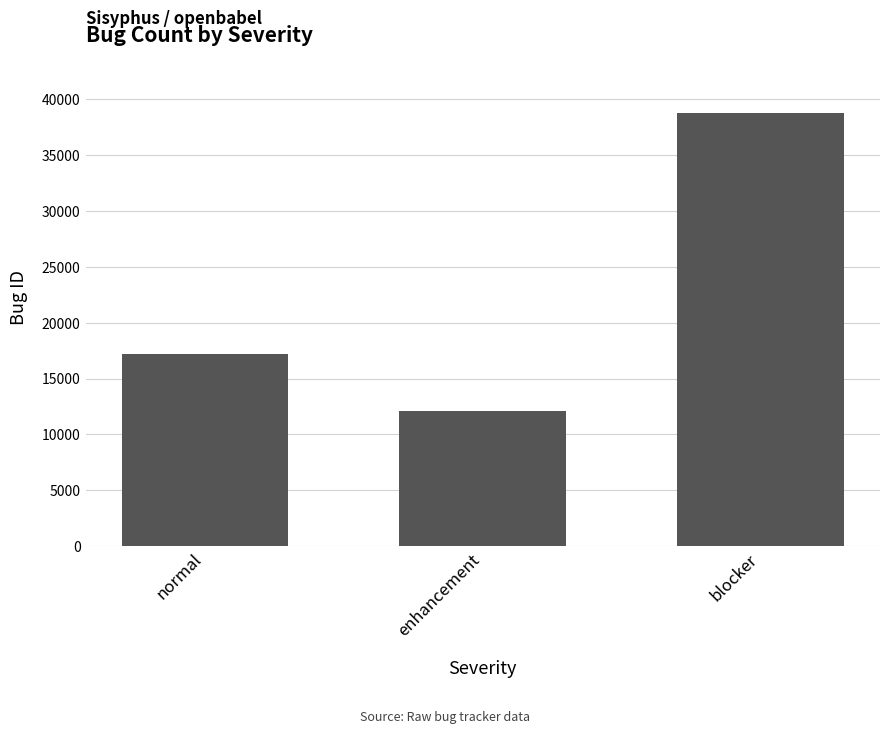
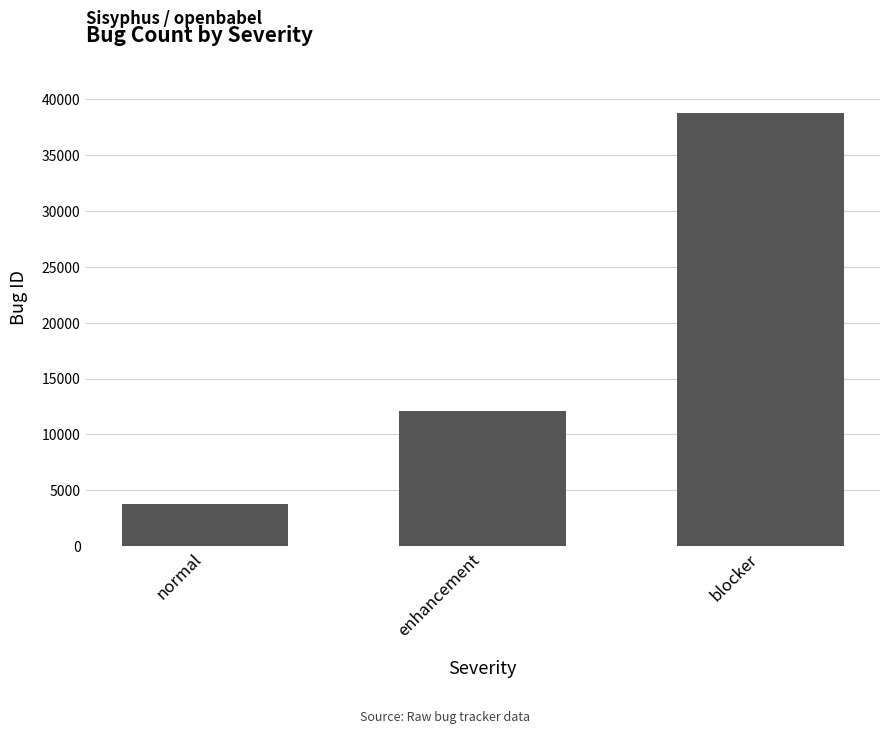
normal: 17200 -> 3700
